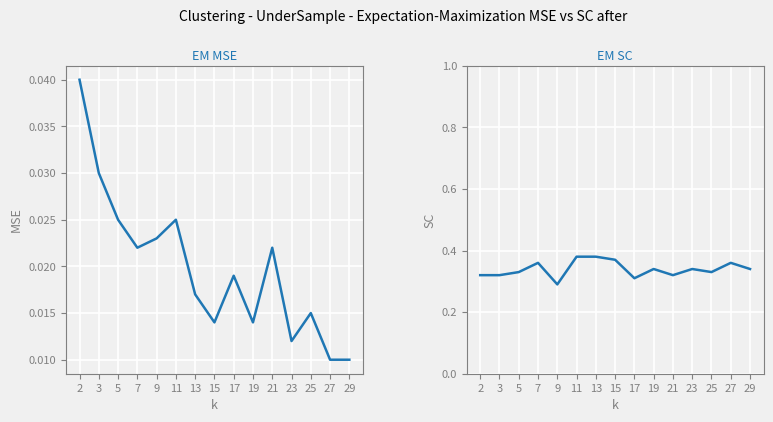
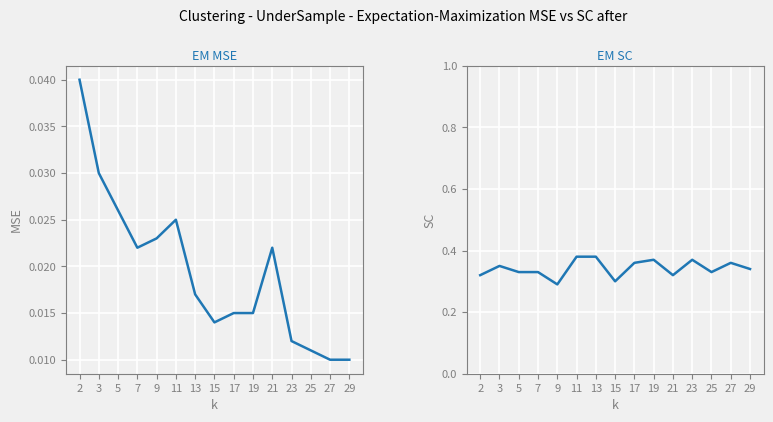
EM MSE, 5: 0.025 -> 0.026
EM MSE, 17: 0.019 -> 0.015
EM MSE, 19: 0.014 -> 0.015
EM MSE, 25: 0.015 -> 0.011
EM SC, 3: 0.32 -> 0.35
EM SC, 7: 0.36 -> 0.33
EM SC, 15: 0.37 -> 0.30
EM SC, 17: 0.31 -> 0.36
EM SC, 19: 0.34 -> 0.37
EM SC, 23: 0.34 -> 0.37
